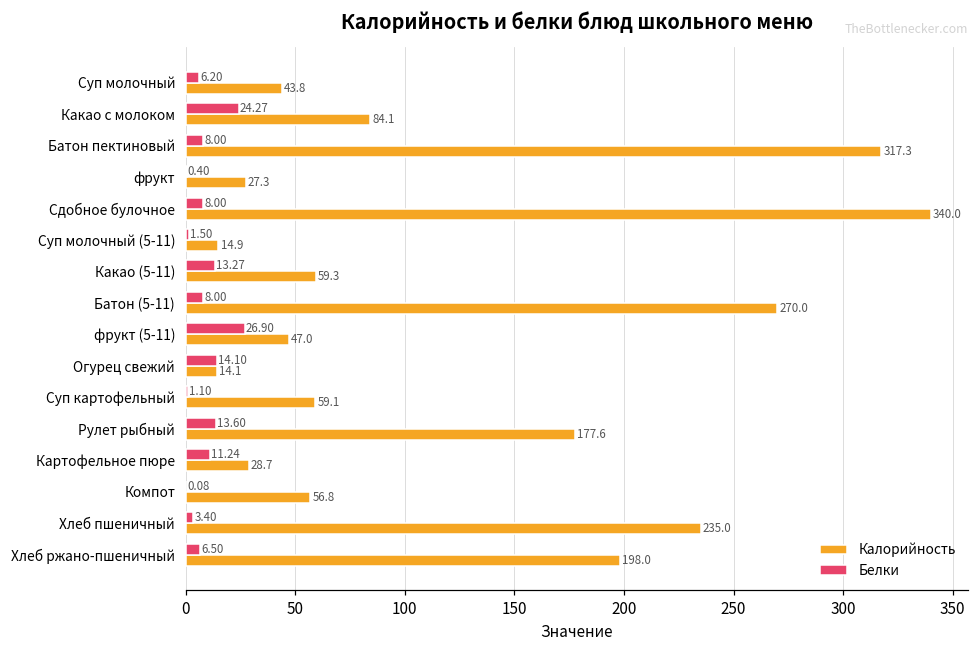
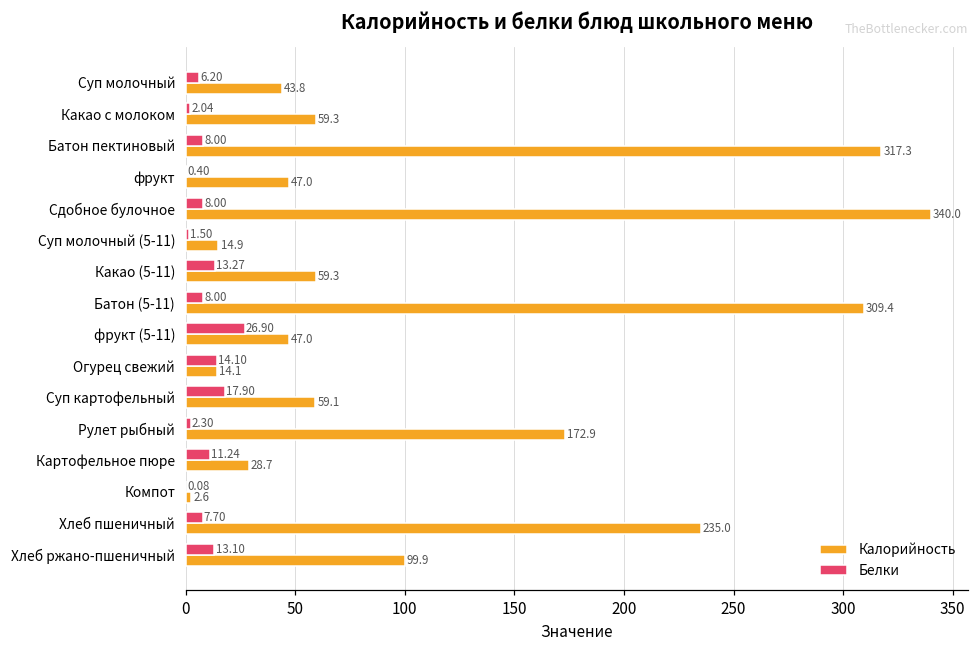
Белки, Какао с молоком: 24.27 -> 2.04
Калорийность, Какао с молоком: 84.1 -> 59.3
Калорийность, фрукт: 27.3 -> 47.0
Калорийность, Батон (5-11): 270.0 -> 309.4
Белки, Суп картофельный: 1.10 -> 17.90
Белки, Рулет рыбный: 13.60 -> 2.30
Калорийность, Рулет рыбный: 177.6 -> 172.9
Калорийность, Компот: 56.8 -> 2.6
Белки, Хлеб пшеничный: 3.40 -> 7.70
Белки, Хлеб ржано-пшеничный: 6.50 -> 13.10
Калорийность, Хлеб ржано-пшеничный: 198.0 -> 99.9
